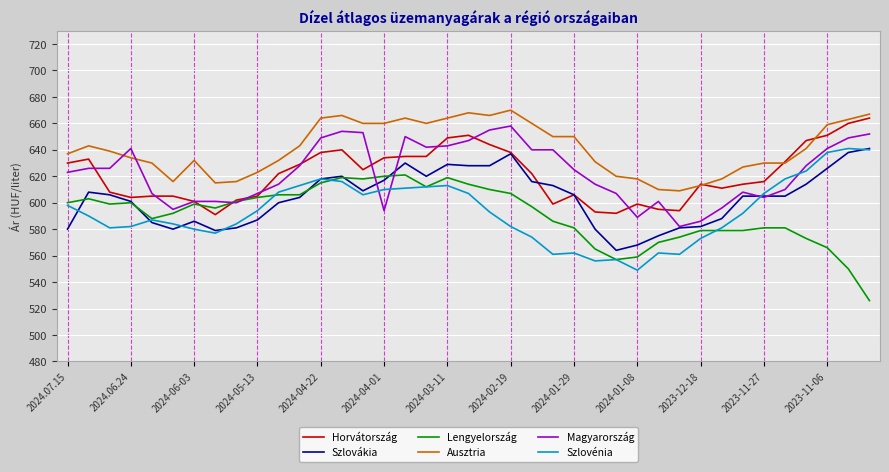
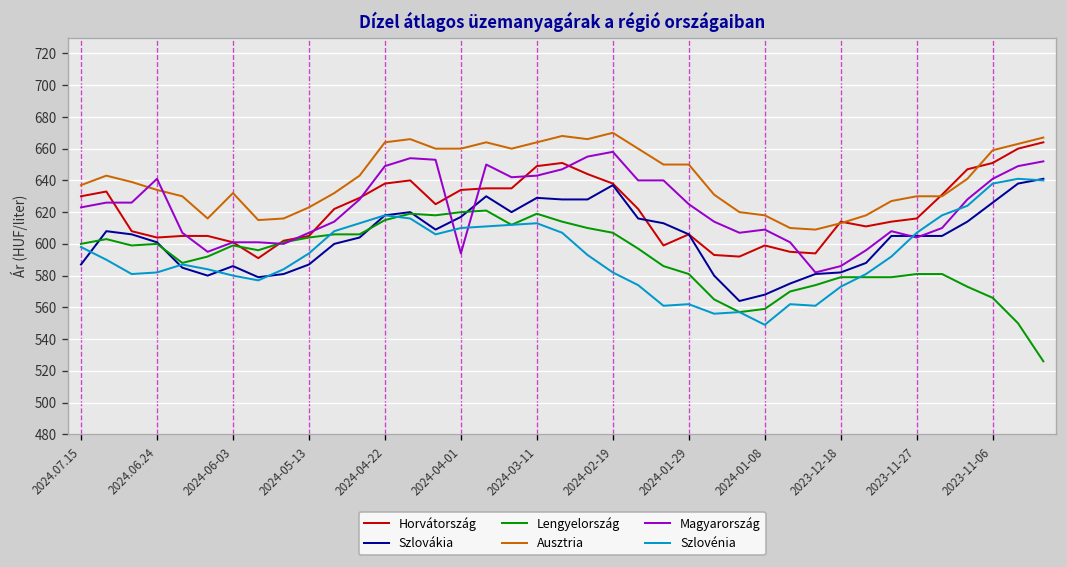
Szlovákia, 2024.07.15: 580 -> 587
Magyarország, 2024-01-08: 589 -> 609
